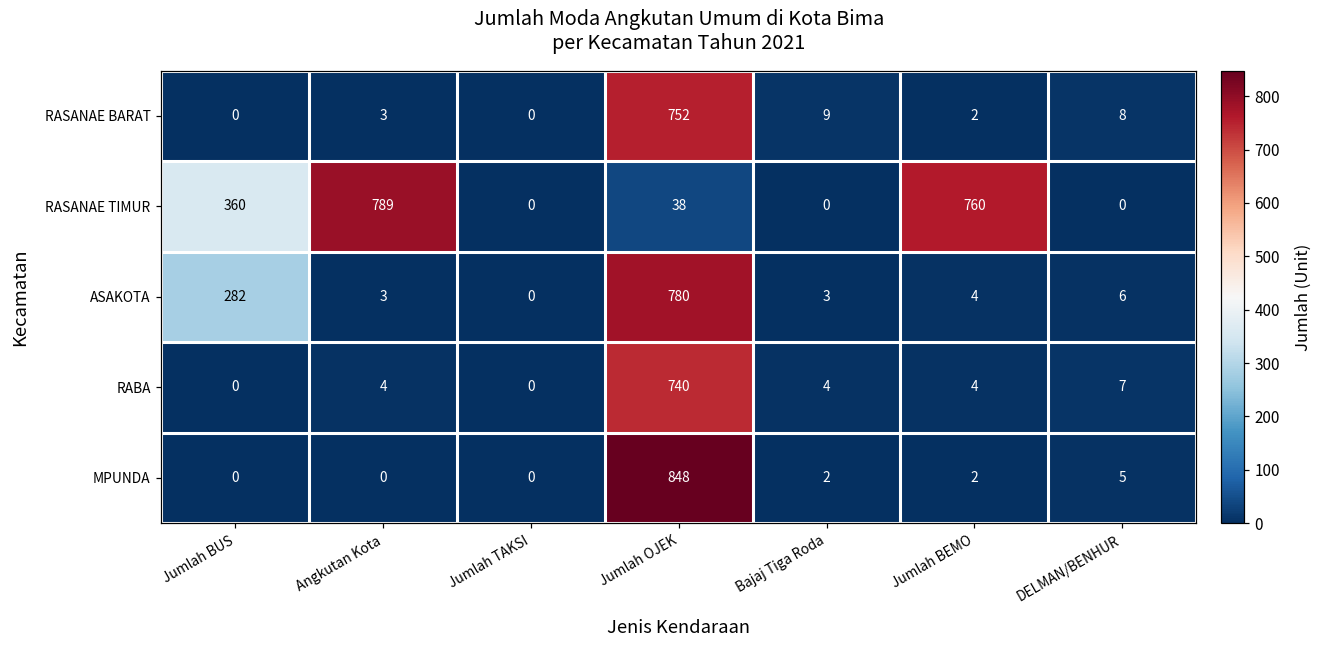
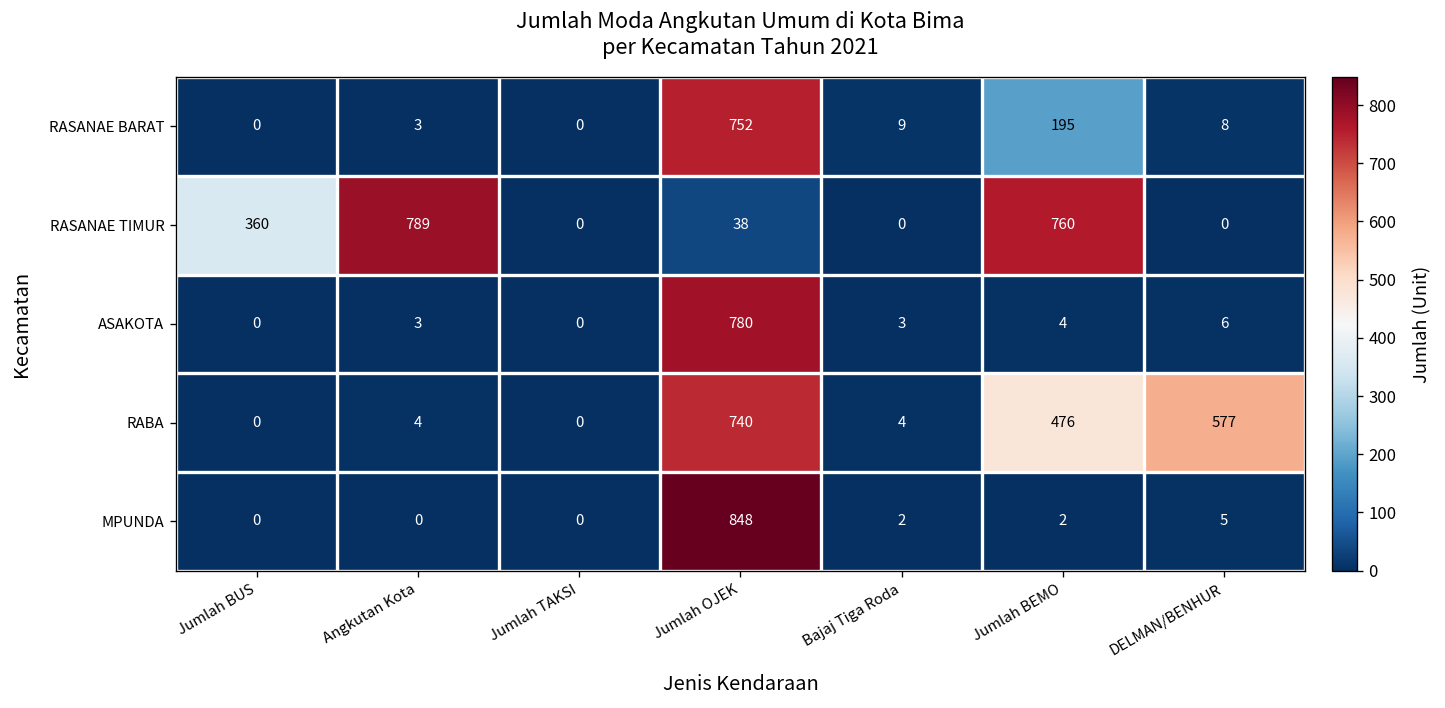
RASANAE BARAT, Jumlah BEMO: 2 -> 195
ASAKOTA, Jumlah BUS: 282 -> 0
RABA, Jumlah BEMO: 4 -> 476
RABA, DELMAN/BENHUR: 7 -> 577
